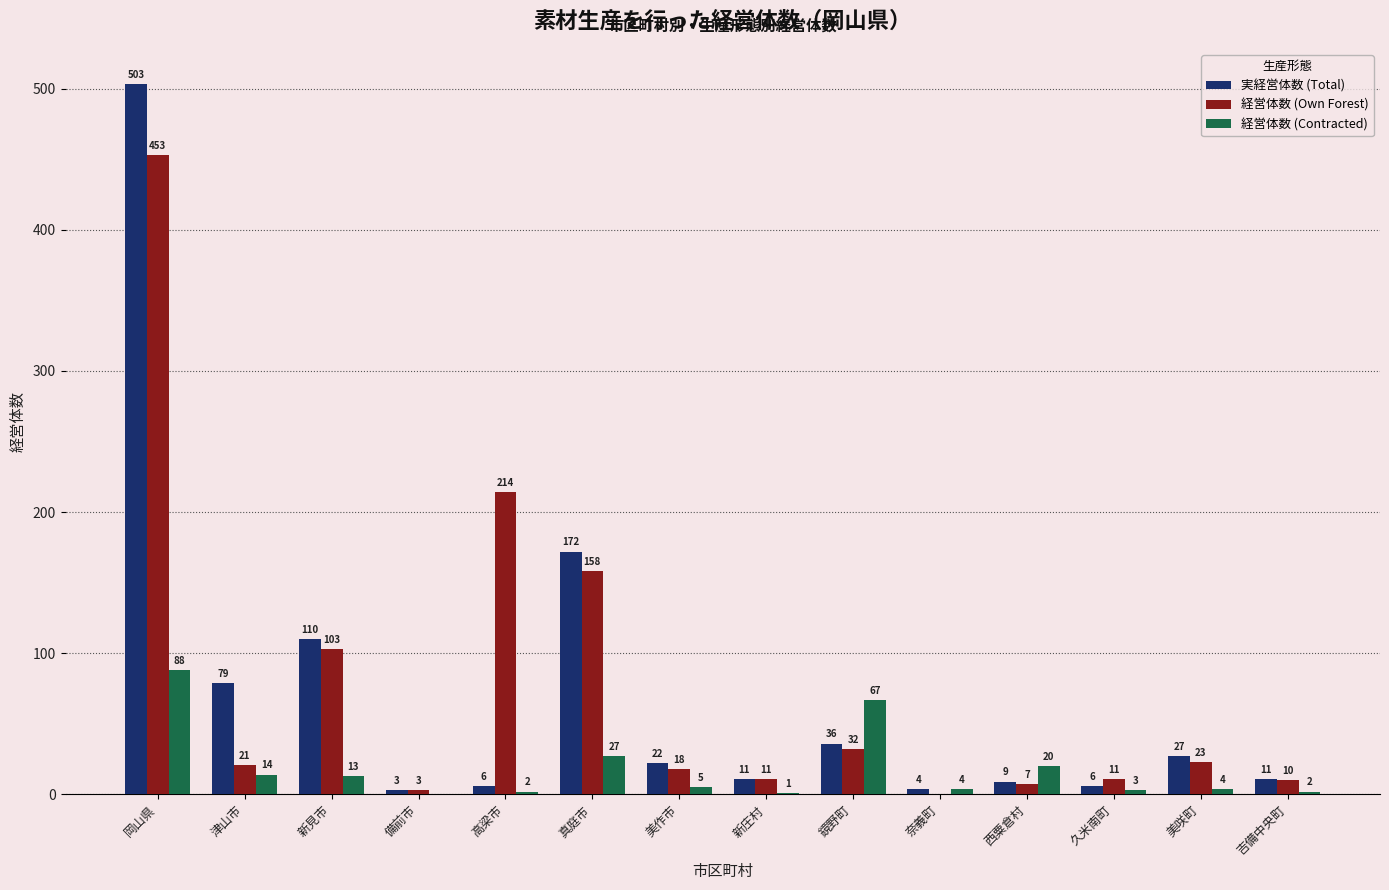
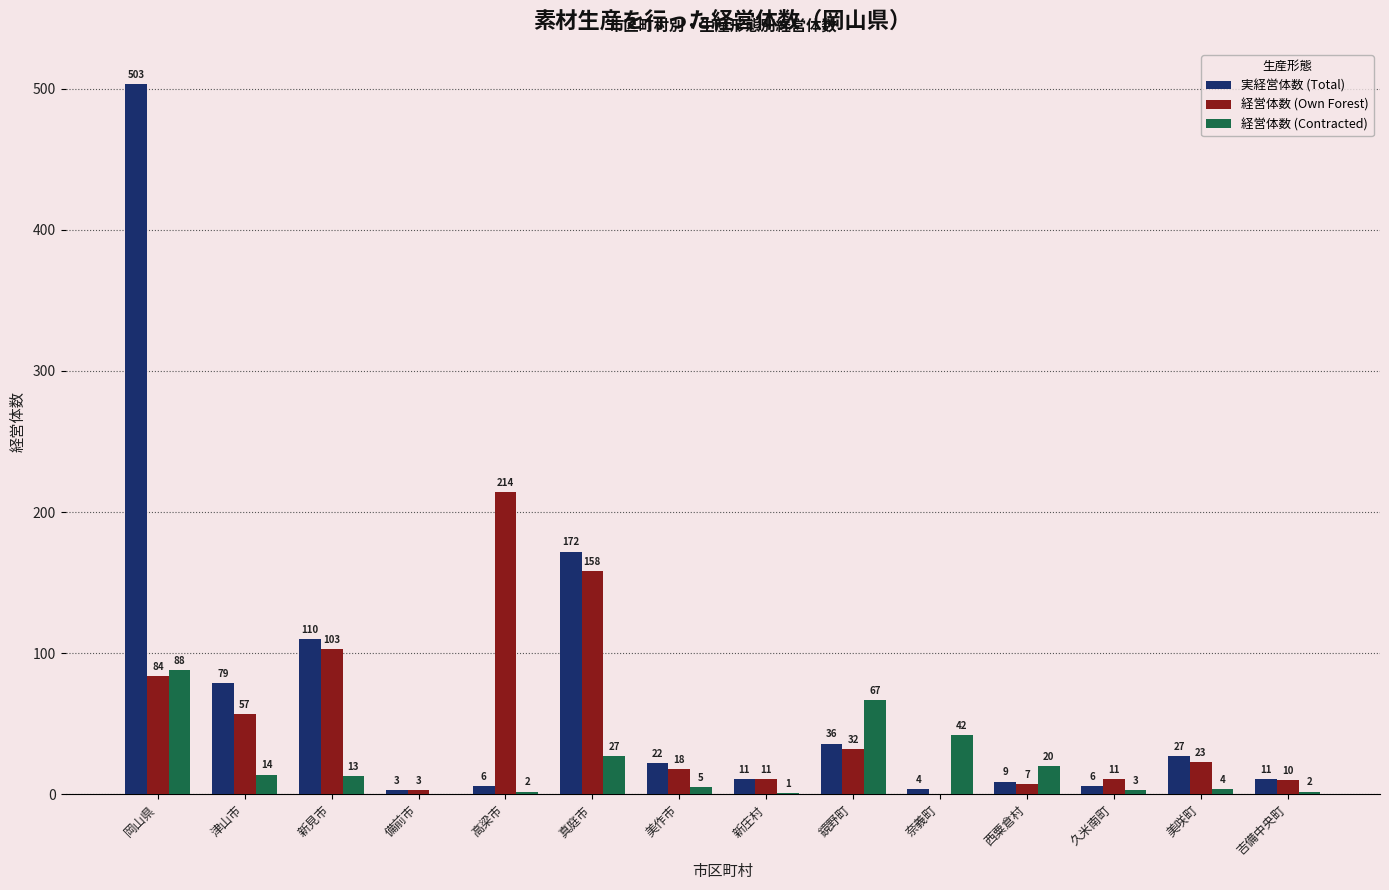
経営体数 (Own Forest), 岡山県: 453 -> 84
経営体数 (Own Forest), 津山市: 21 -> 57
経営体数 (Contracted), 奈義町: 4 -> 42
